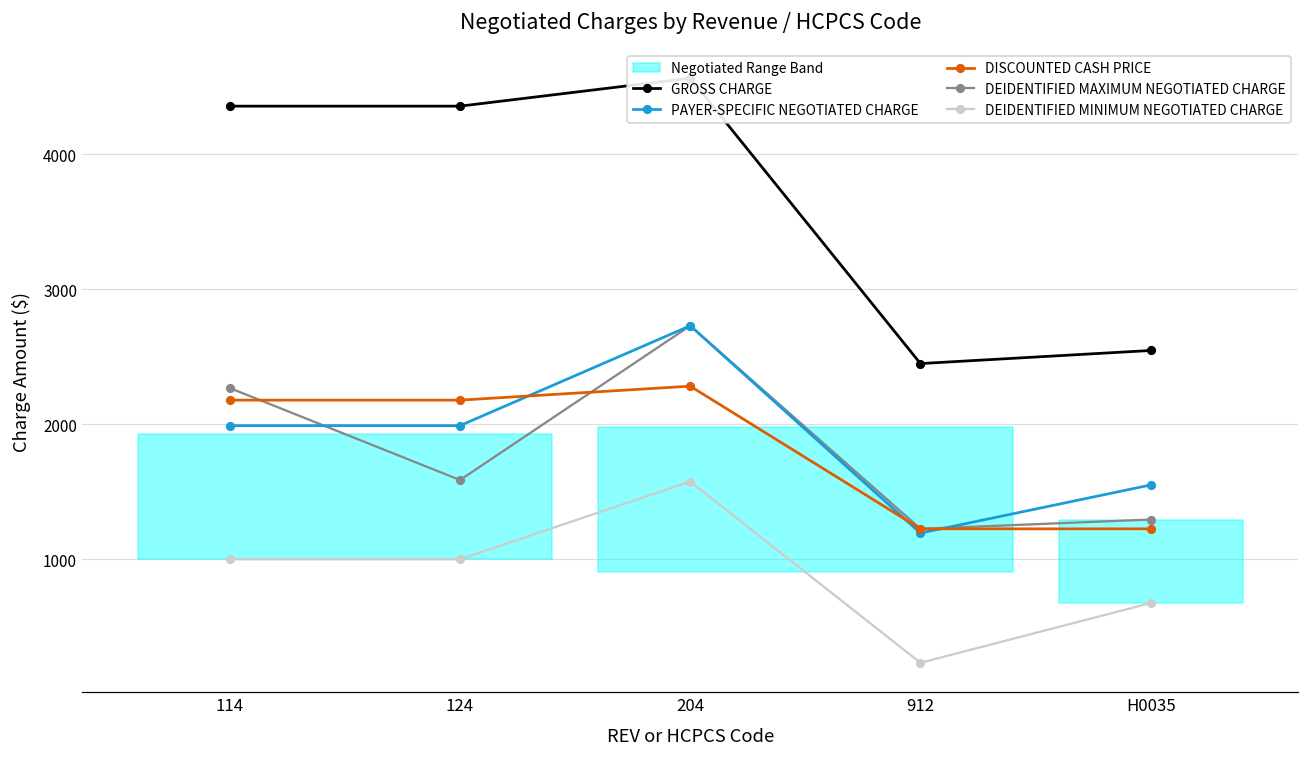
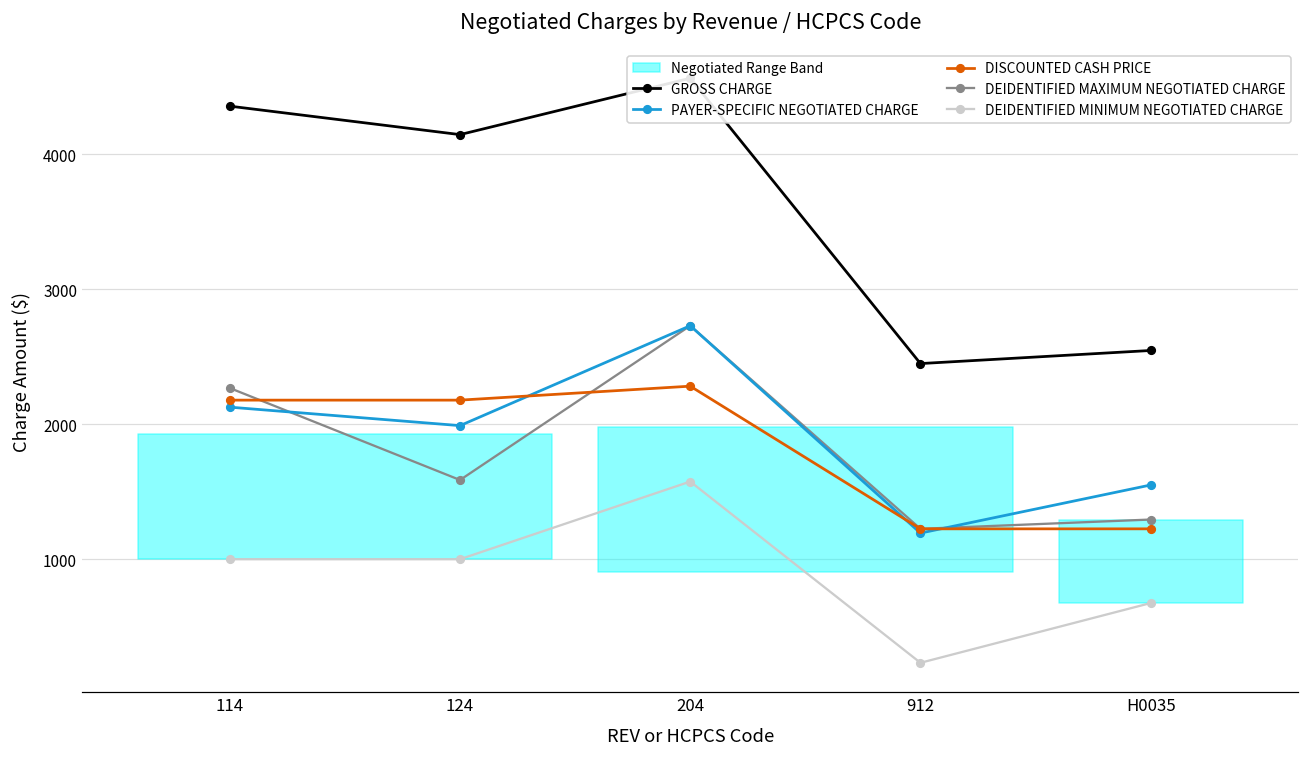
PAYER-SPECIFIC NEGOTIATED CHARGE, 114: 1990 -> 2130
GROSS CHARGE, 124: 4360 -> 4150
